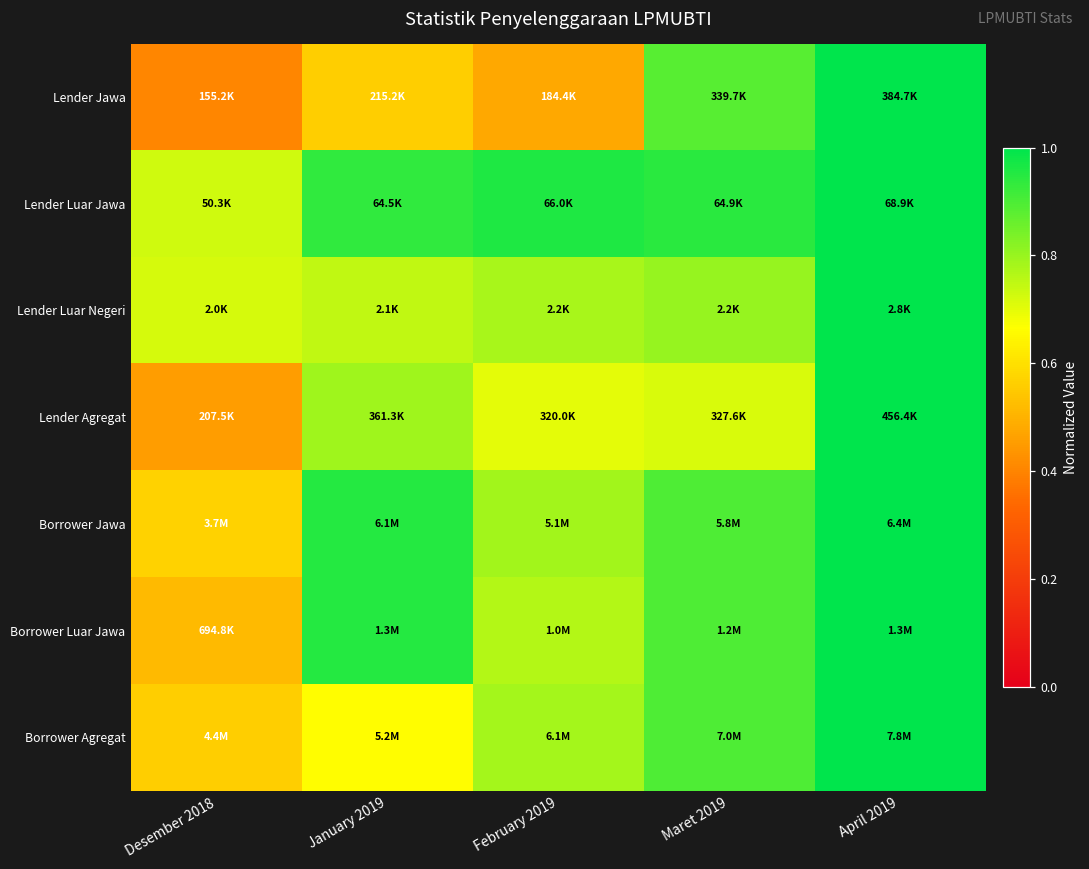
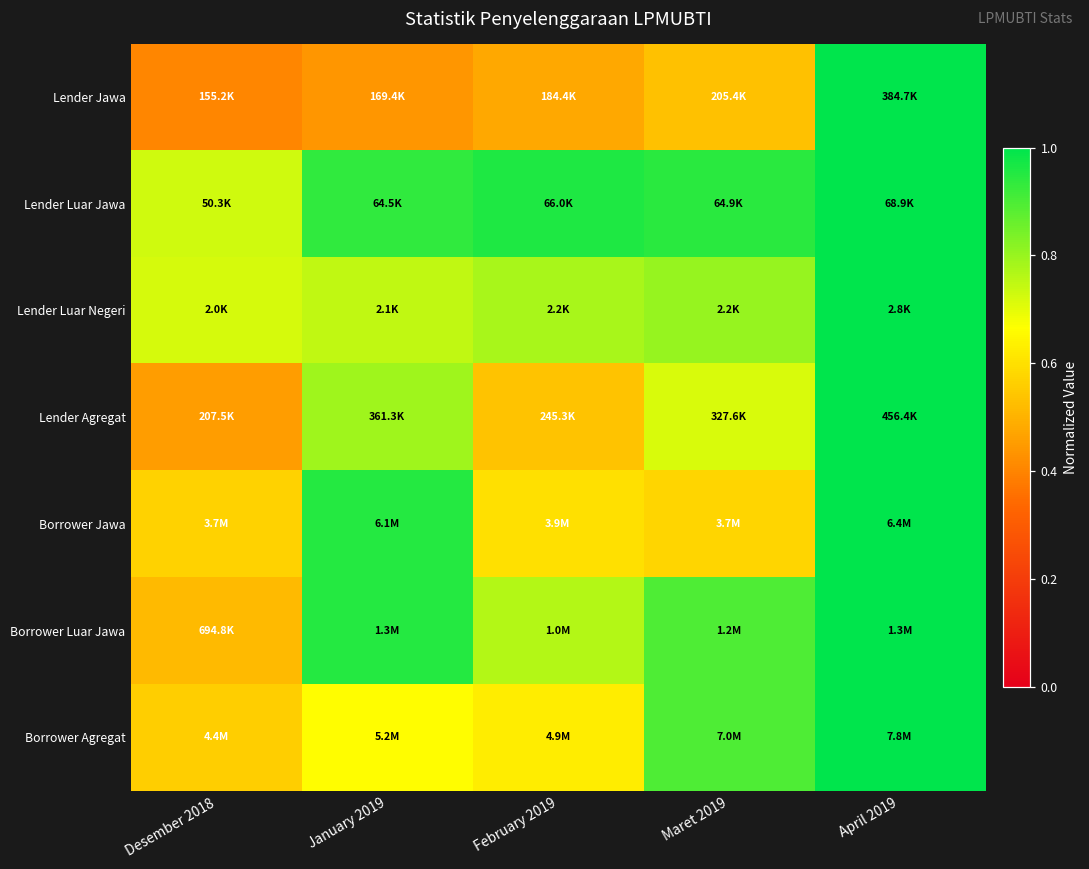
Lender Jawa, January 2019: 215.2K -> 169.4K
Lender Jawa, Maret 2019: 339.7K -> 205.4K
Lender Agregat, February 2019: 320.0K -> 245.3K
Borrower Jawa, February 2019: 5.1M -> 3.9M
Borrower Jawa, Maret 2019: 5.8M -> 3.7M
Borrower Agregat, February 2019: 6.1M -> 4.9M
